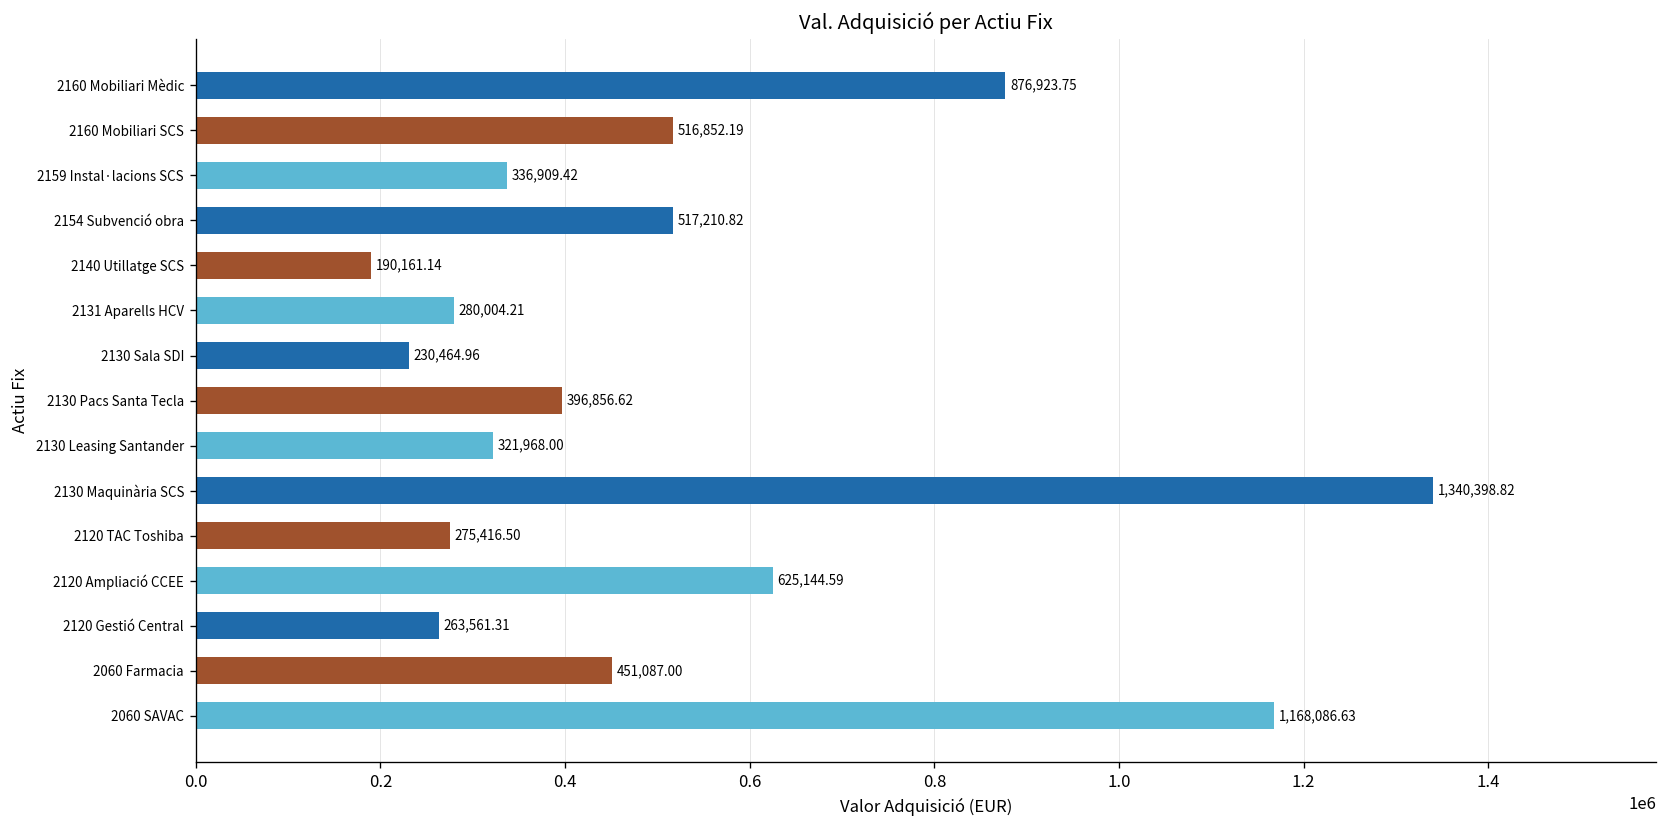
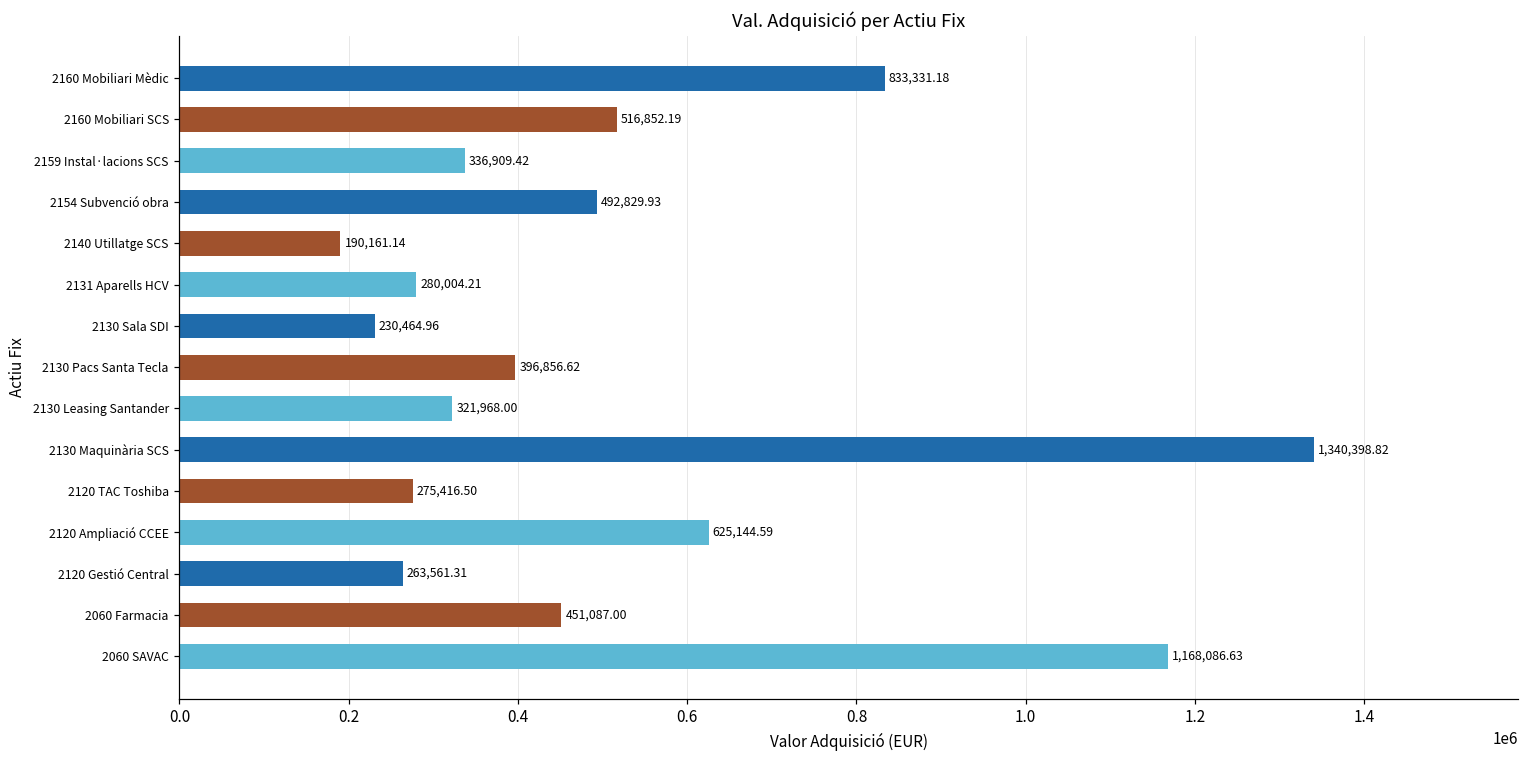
2160 Mobiliari Mèdic: 876,923.75 -> 833,331.18
2154 Subvenció obra: 517,210.82 -> 492,829.93
